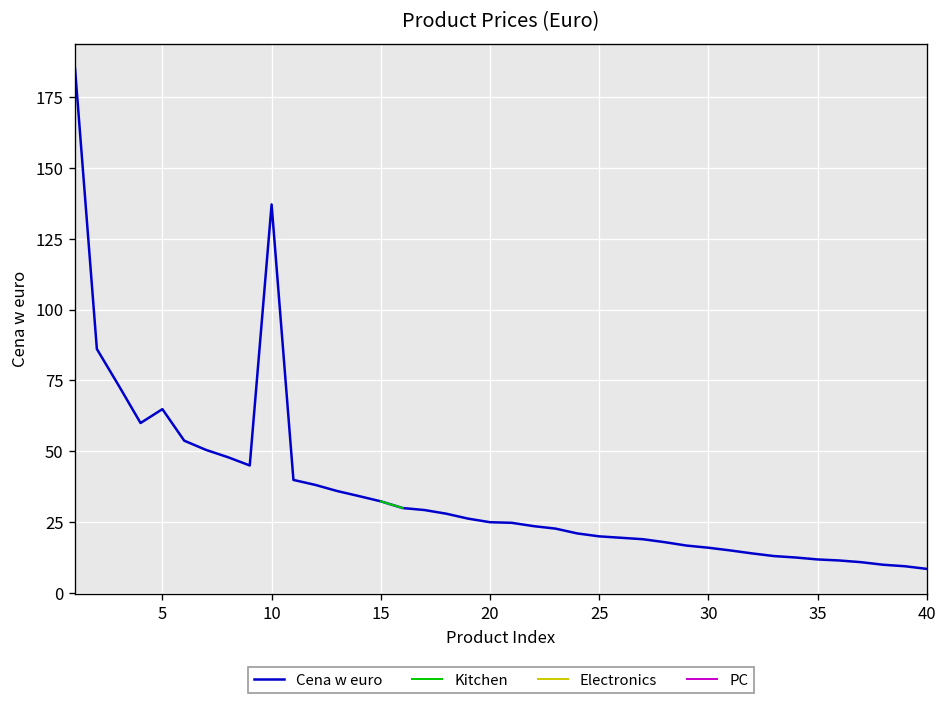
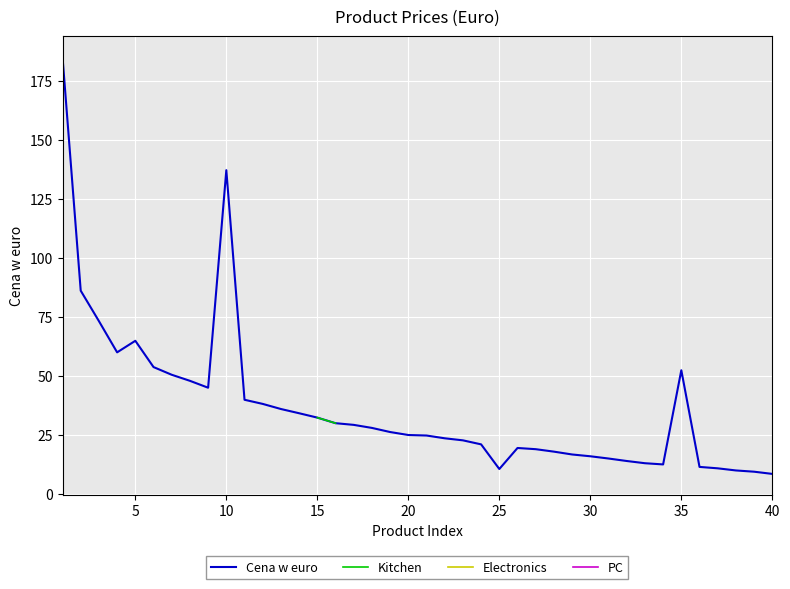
Cena w euro, 25: 20 -> 11
Cena w euro, 35: 12 -> 52
